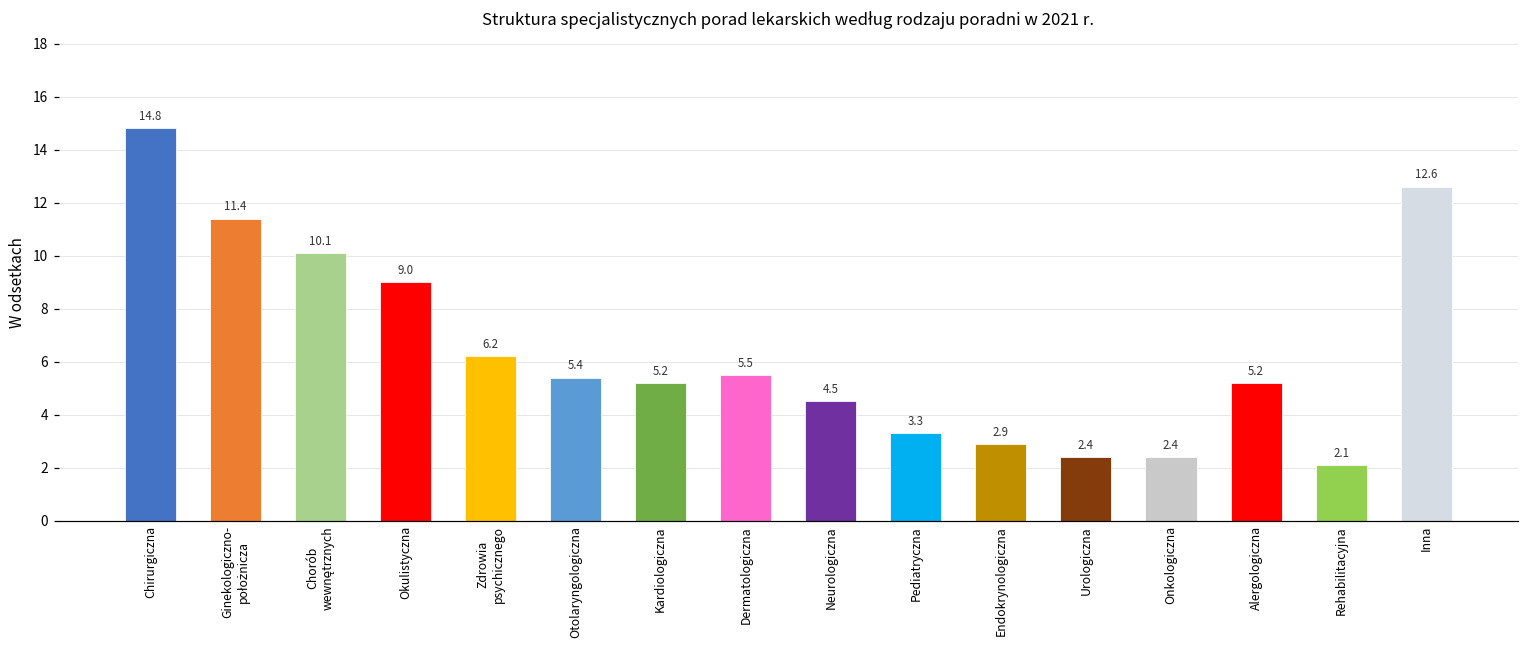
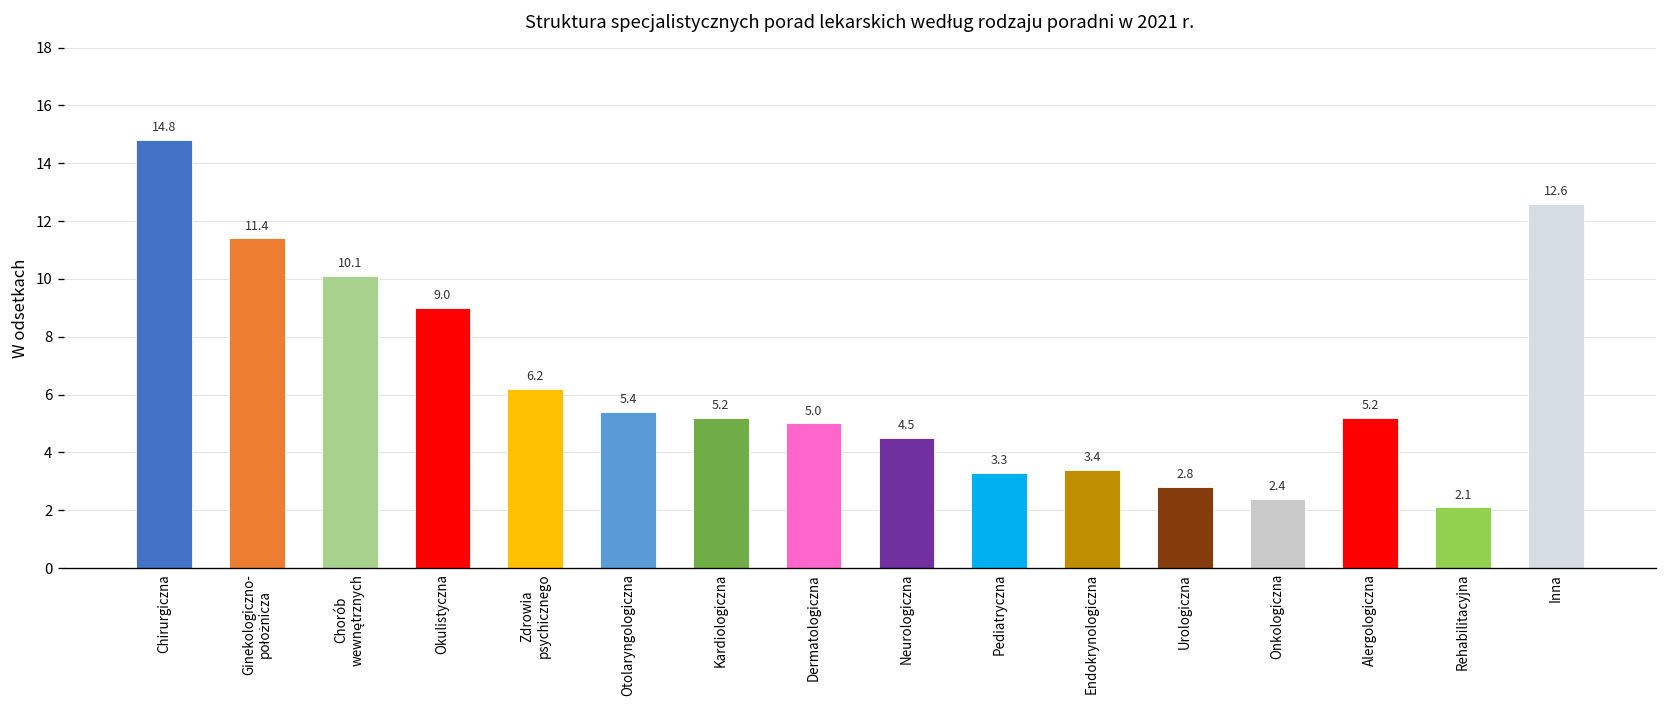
Dermatologiczna: 5.5 -> 5.0
Endokrynologiczna: 2.9 -> 3.4
Urologiczna: 2.4 -> 2.8
